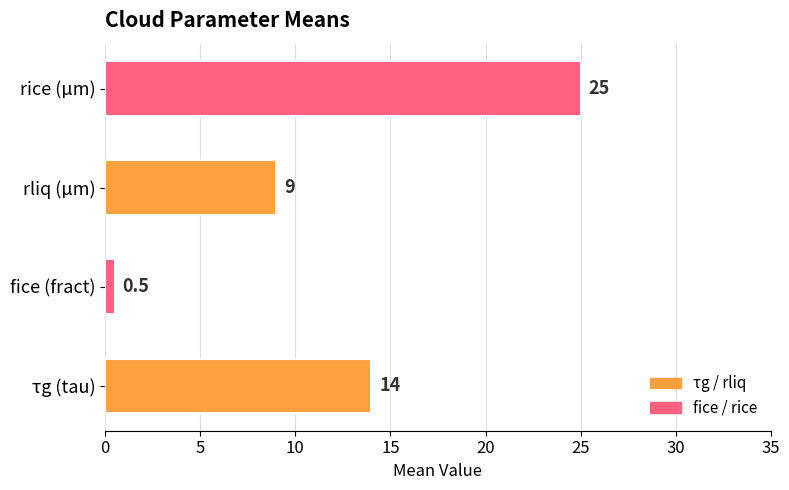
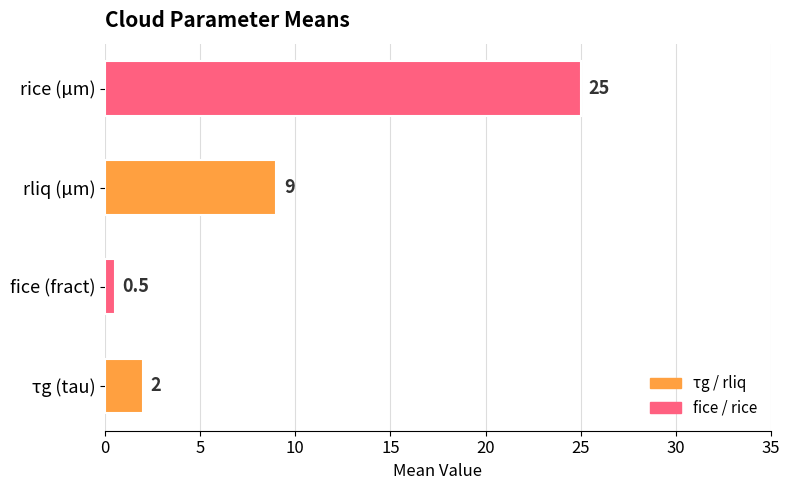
τg (tau): 14 -> 2
